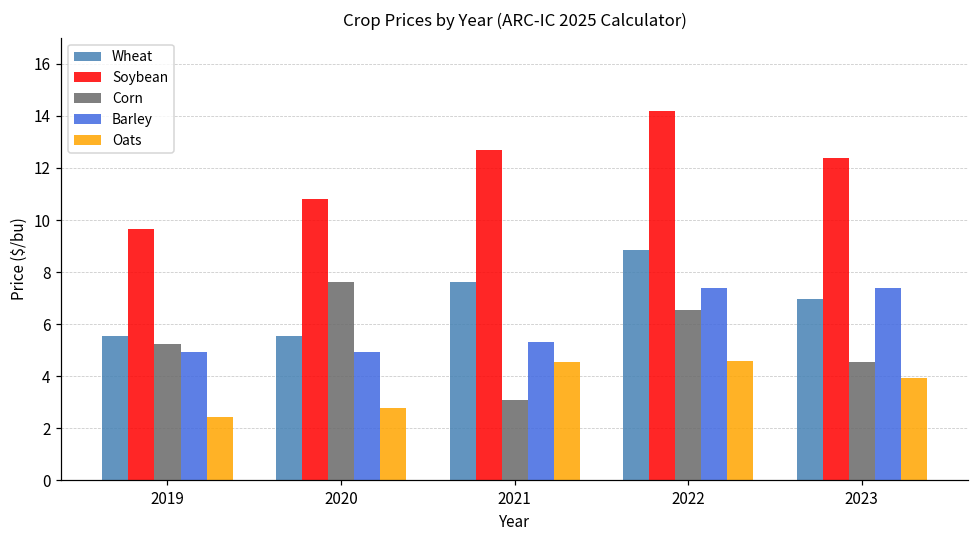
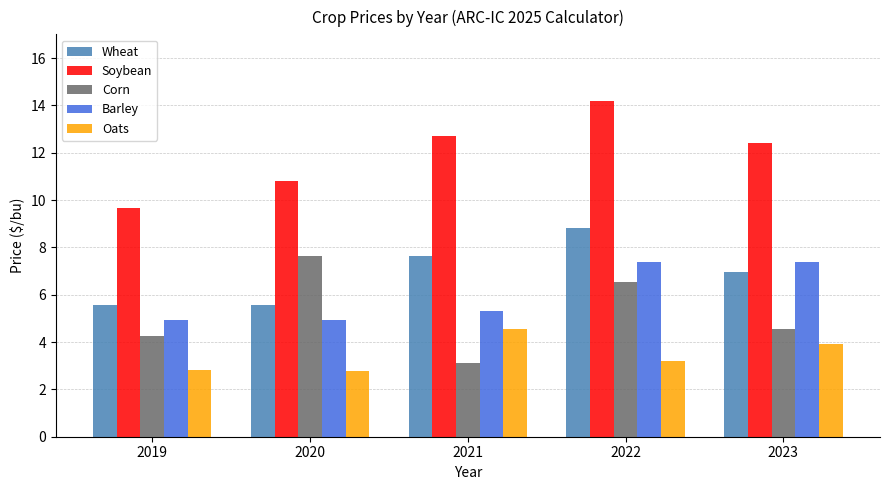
Corn, 2019: 5.2 -> 4.3
Oats, 2019: 2.5 -> 2.8
Oats, 2022: 4.6 -> 3.2
